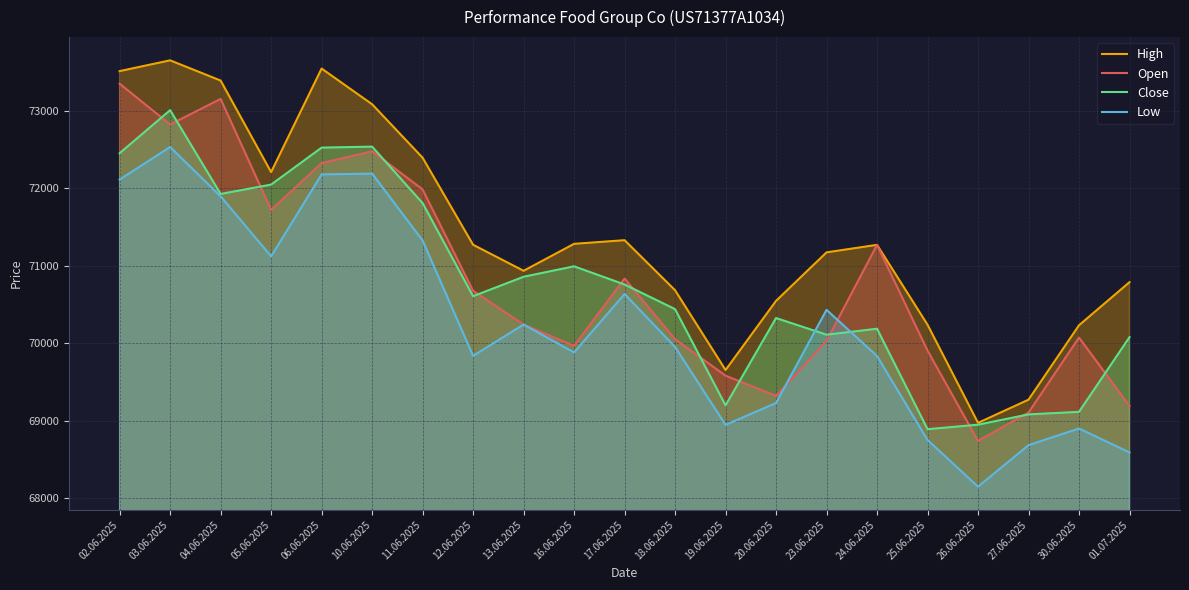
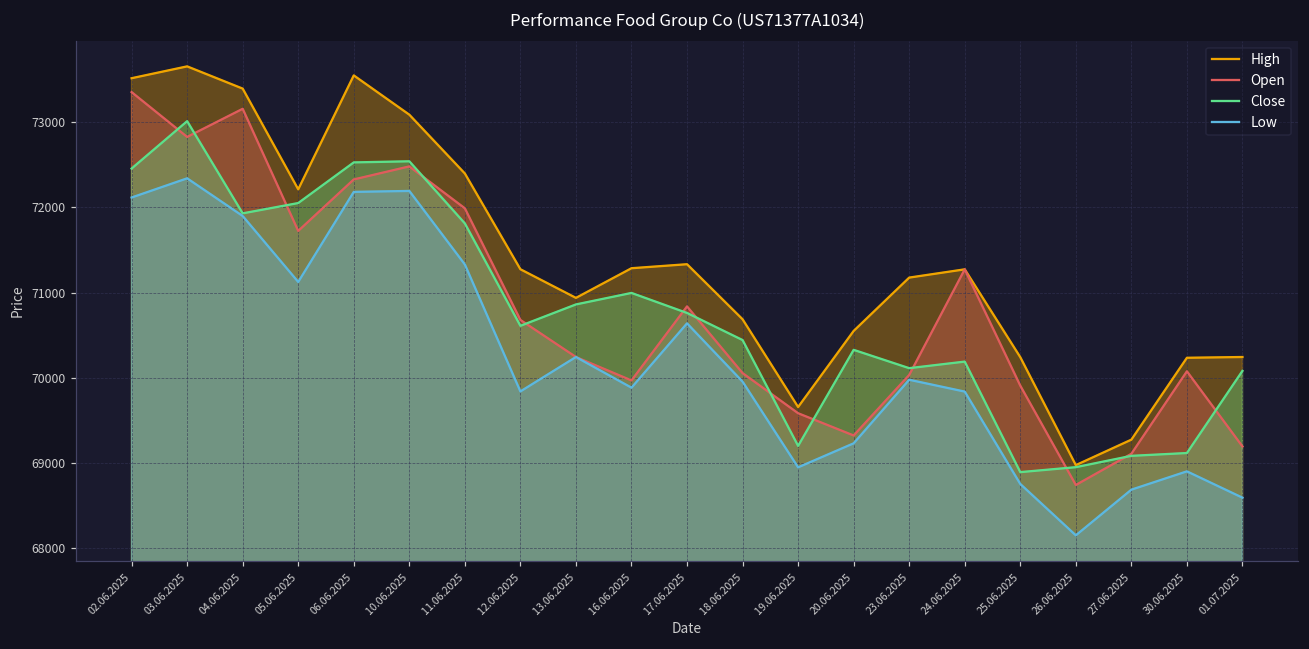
Low, 03.06.2025: 72500 -> 72300
Low, 23.06.2025: 70400 -> 70000
High, 01.07.2025: 70800 -> 70200
